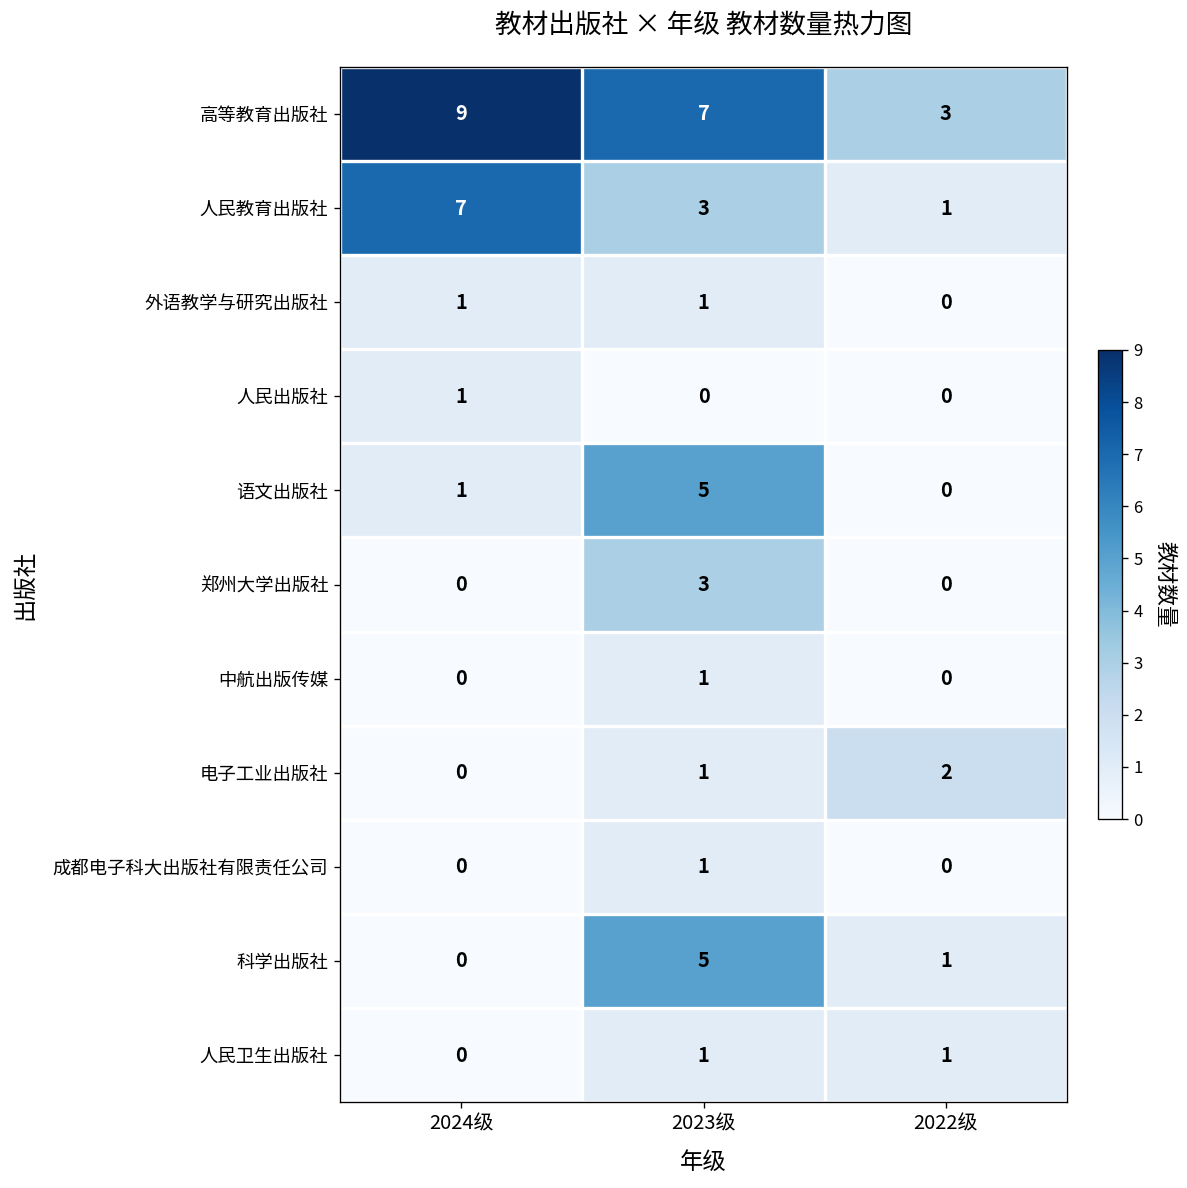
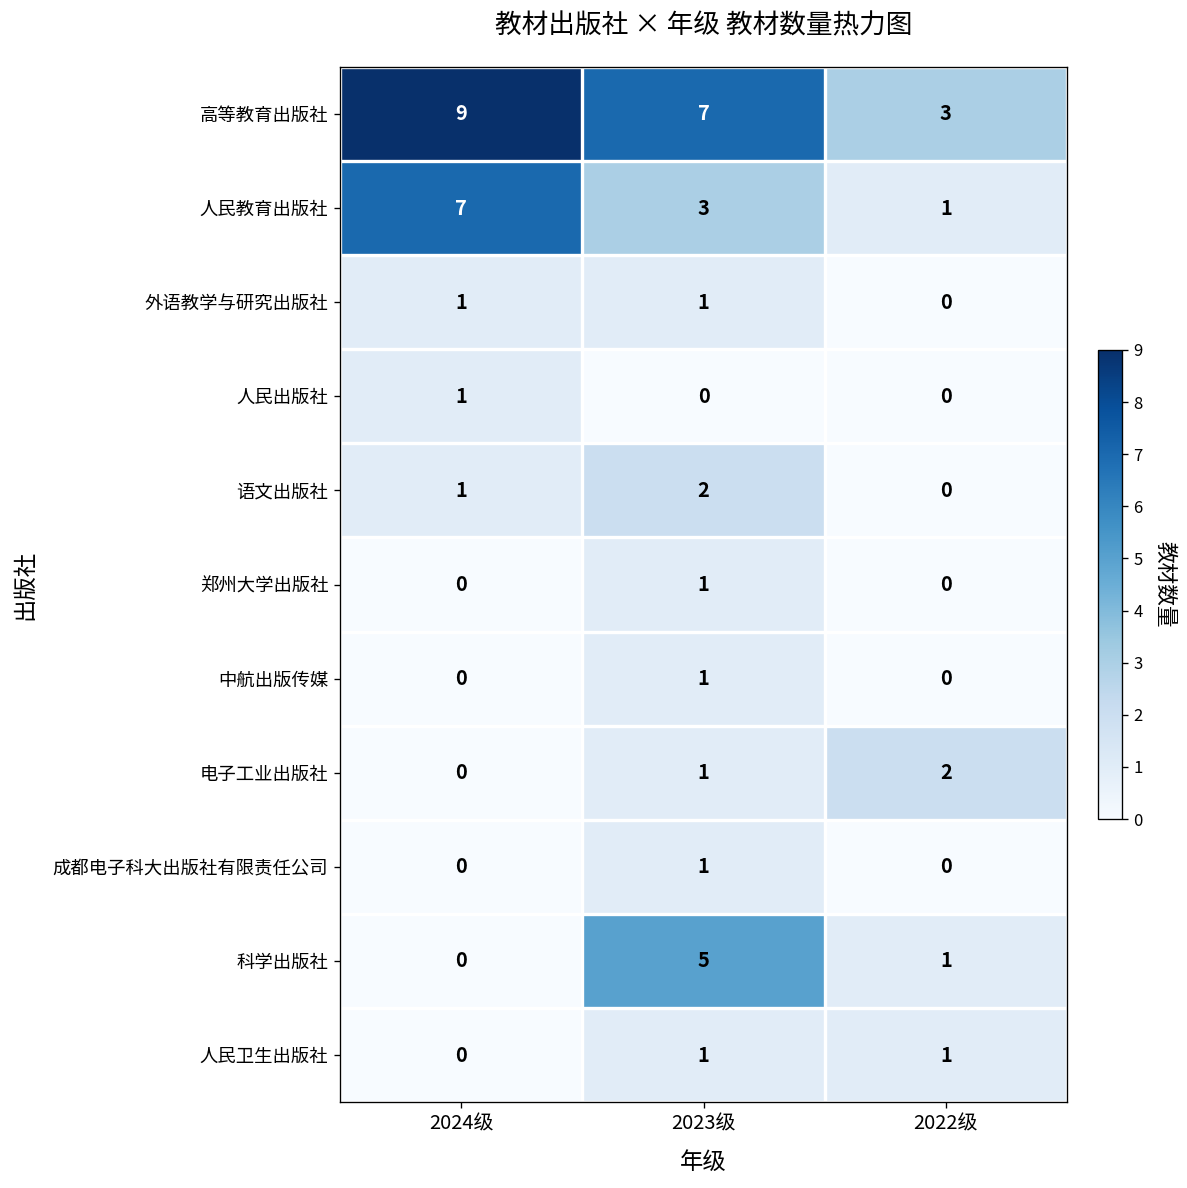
语文出版社, 2023级: 5 -> 2
郑州大学出版社, 2023级: 3 -> 1
